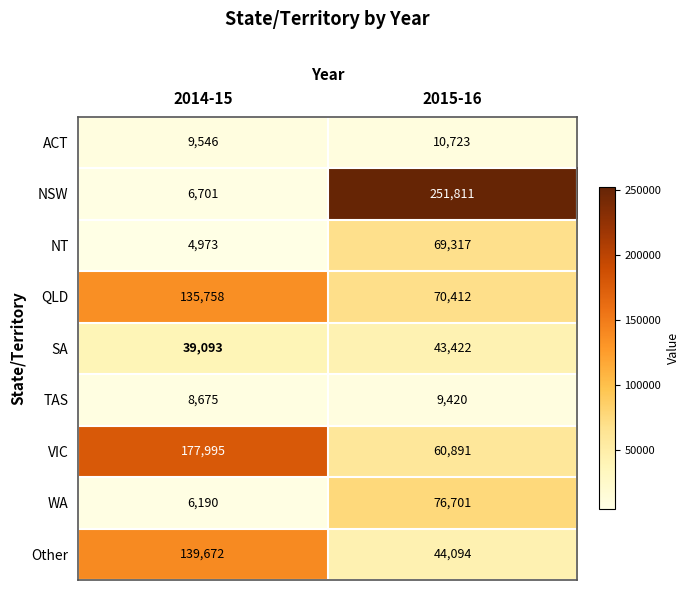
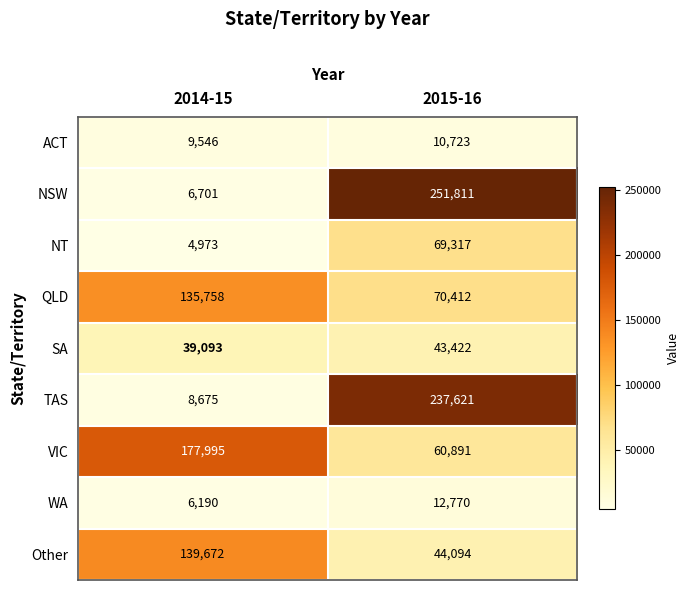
TAS, 2015-16: 9,420 -> 237,621
WA, 2015-16: 76,701 -> 12,770
